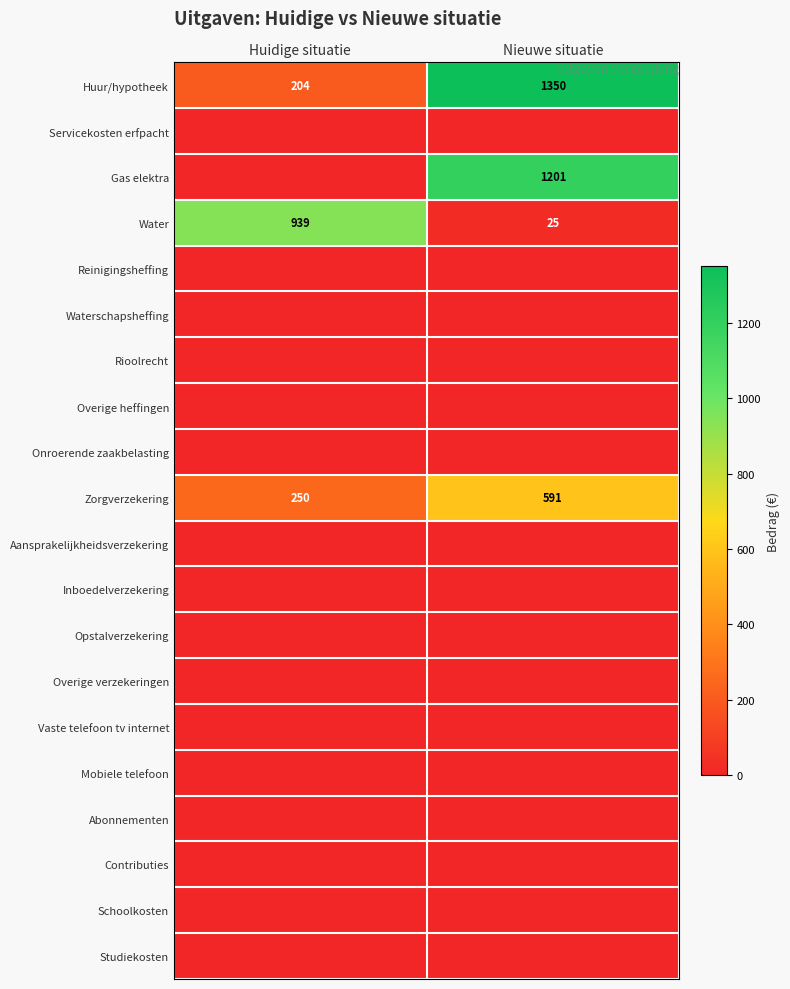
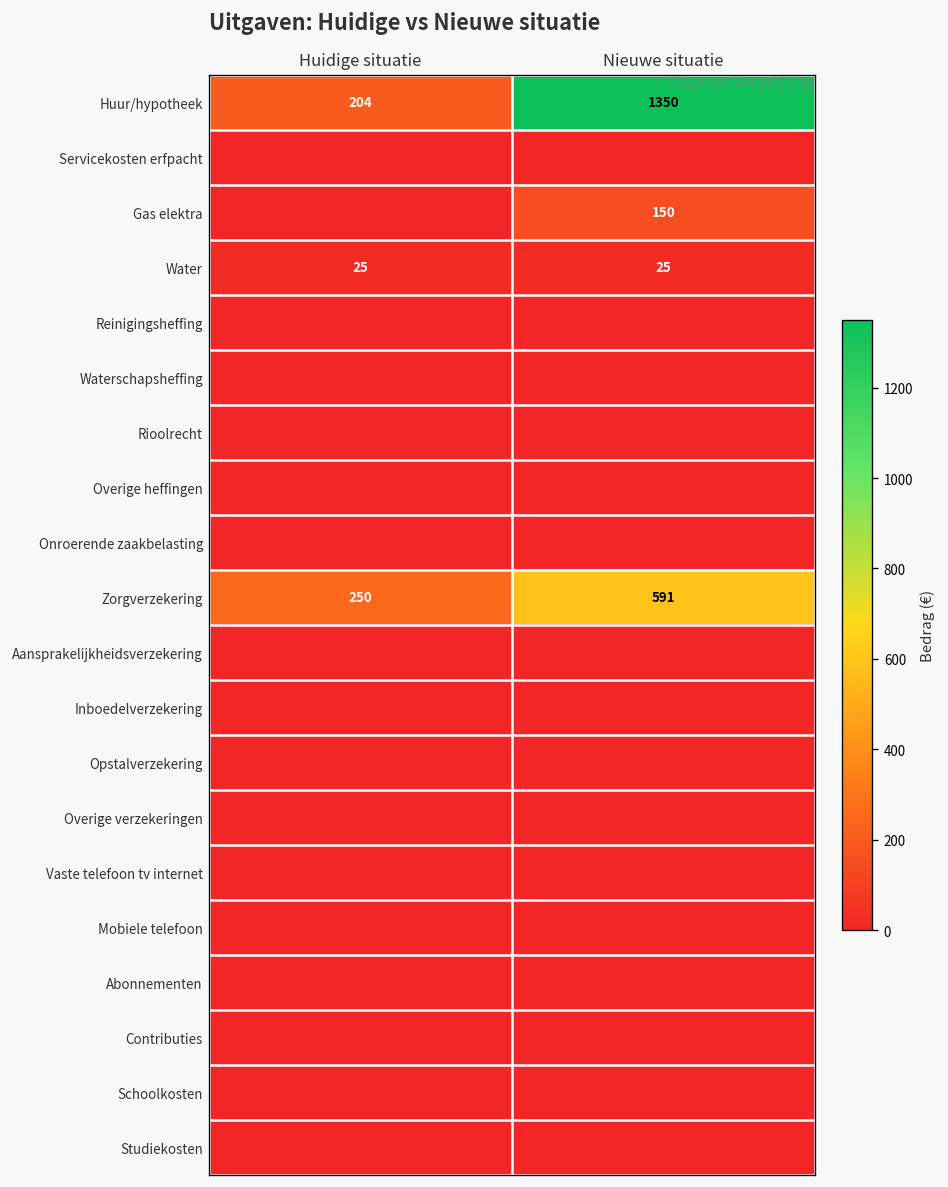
Gas elektra, Nieuwe situatie: 1201 -> 150
Water, Huidige situatie: 939 -> 25
